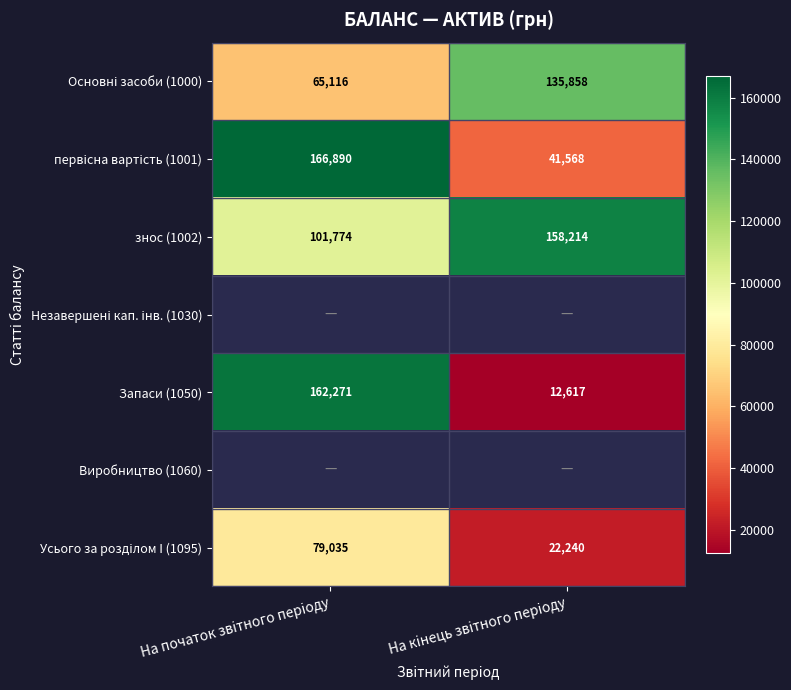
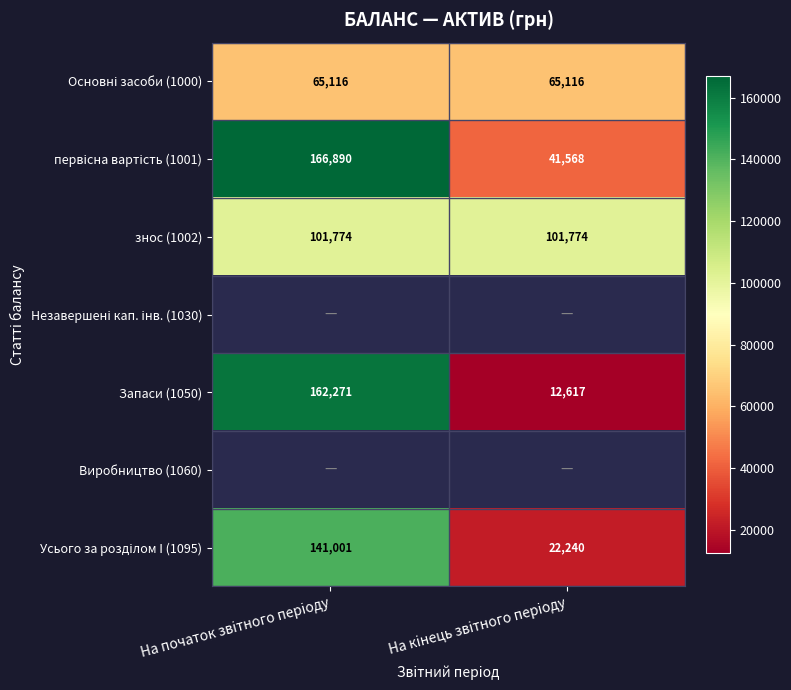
Основні засоби (1000), На кінець звітного періоду: 135,858 -> 65,116
знос (1002), На кінець звітного періоду: 158,214 -> 101,774
Усього за розділом І (1095), На початок звітного періоду: 79,035 -> 141,001
